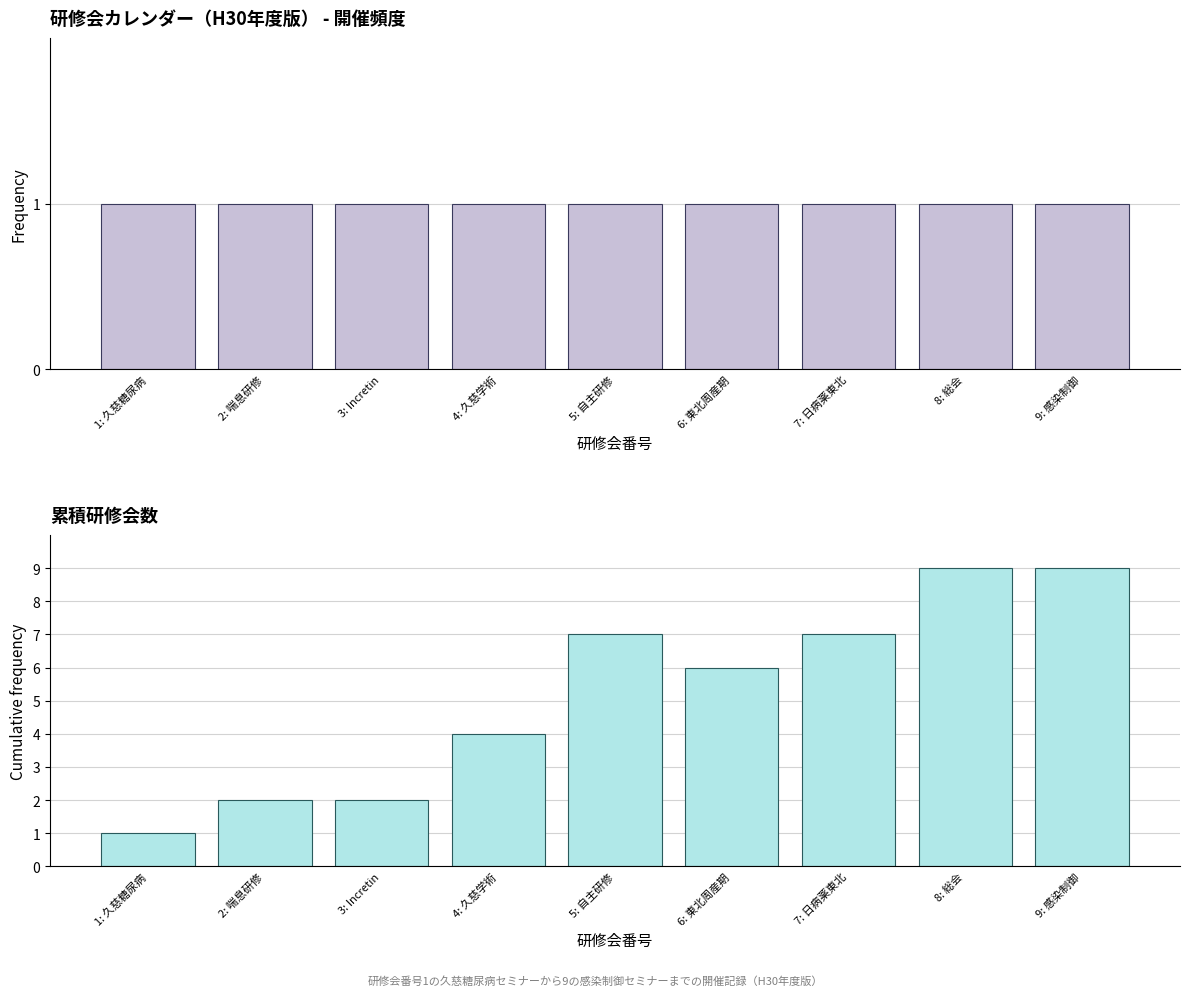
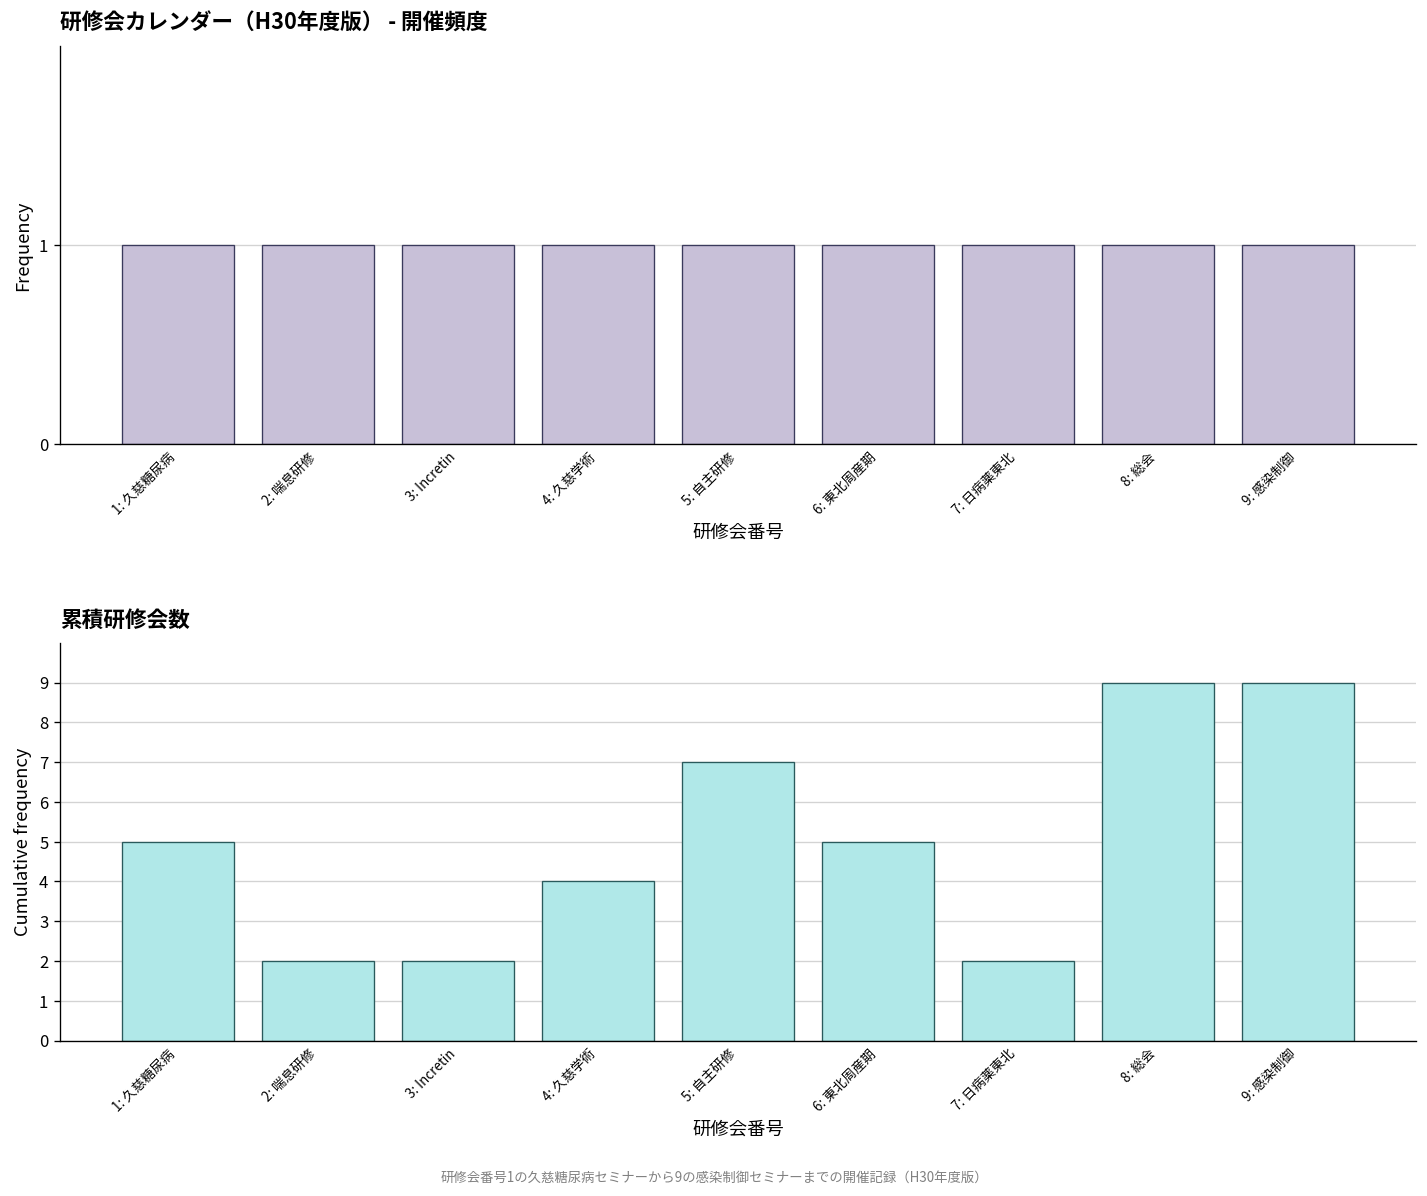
累積研修会数, 1: 久慈糖尿病: 1 -> 5
累積研修会数, 6: 東北周産期: 6 -> 5
累積研修会数, 7: 日病薬東北: 7 -> 2
